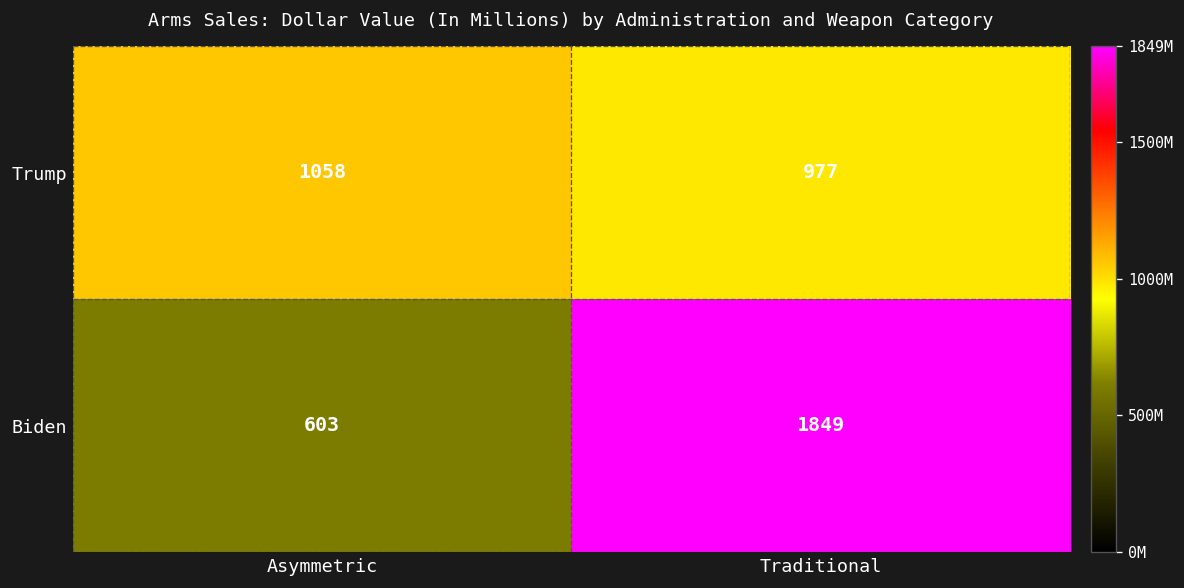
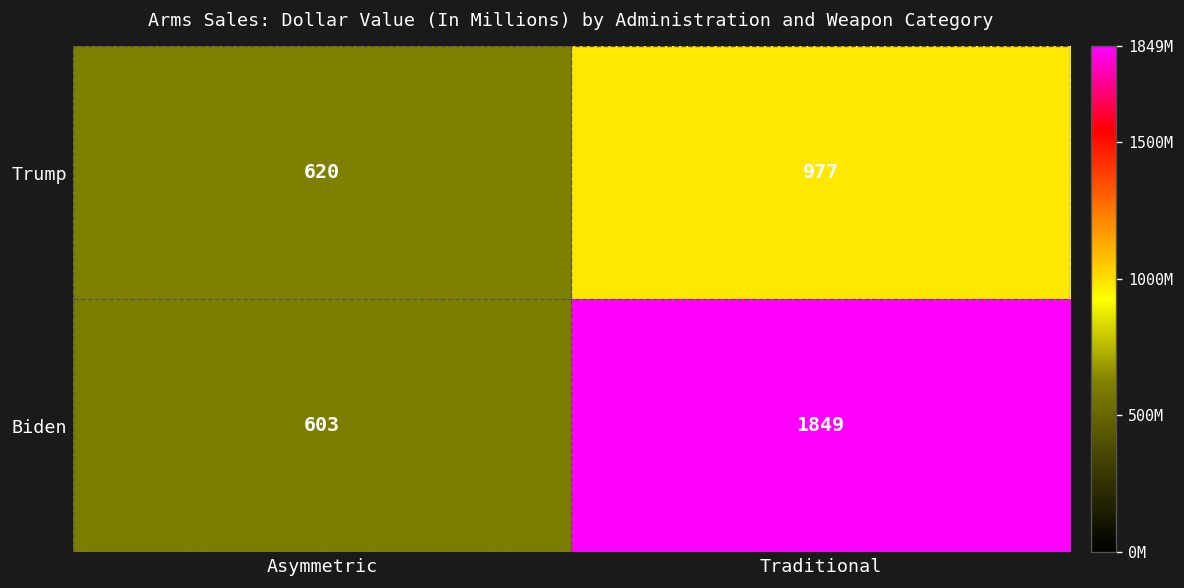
Trump, Asymmetric: 1058 -> 620
